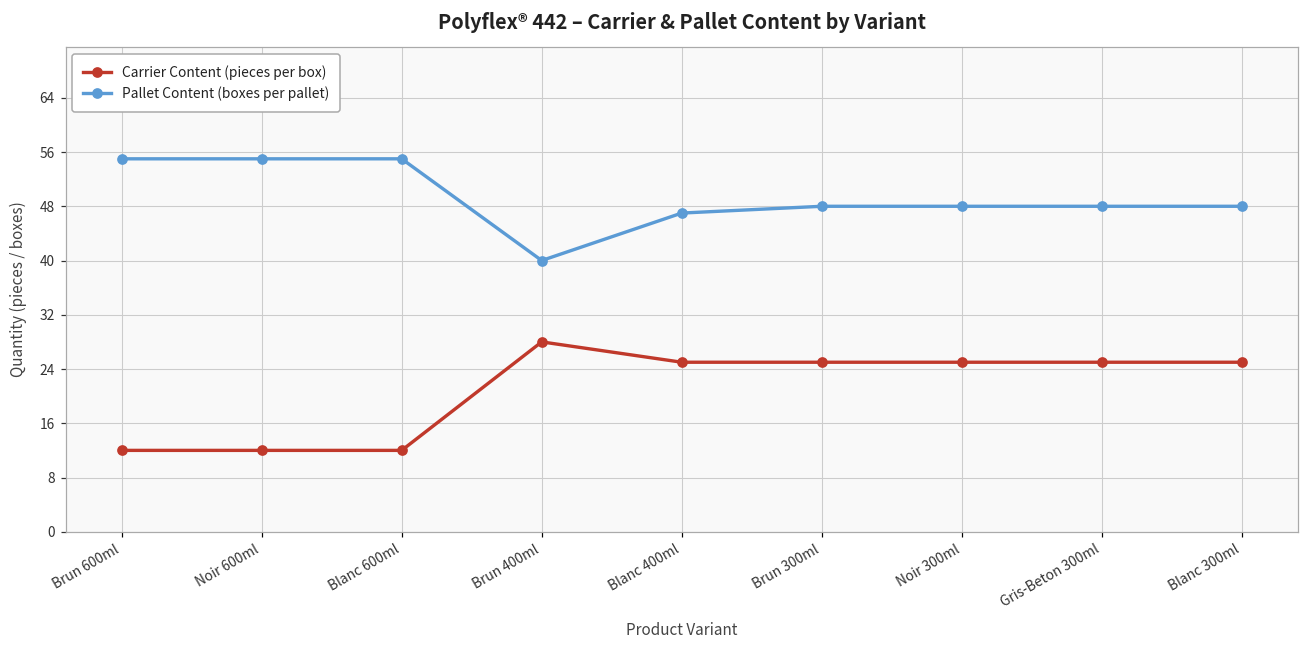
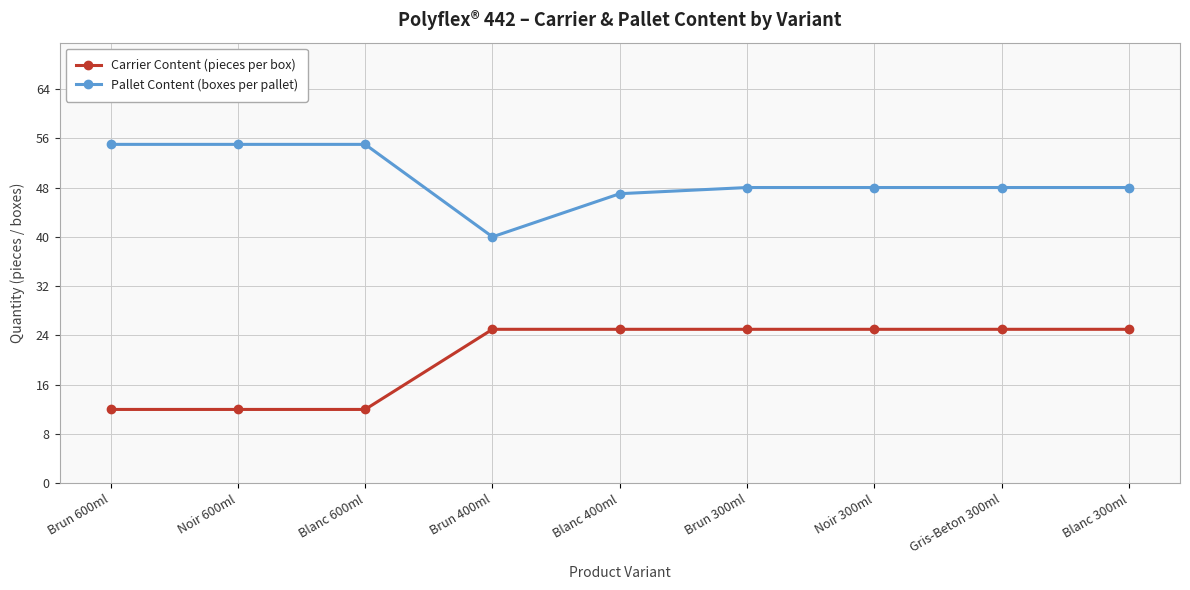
Carrier Content (pieces per box), Brun 400ml: 28 -> 25
